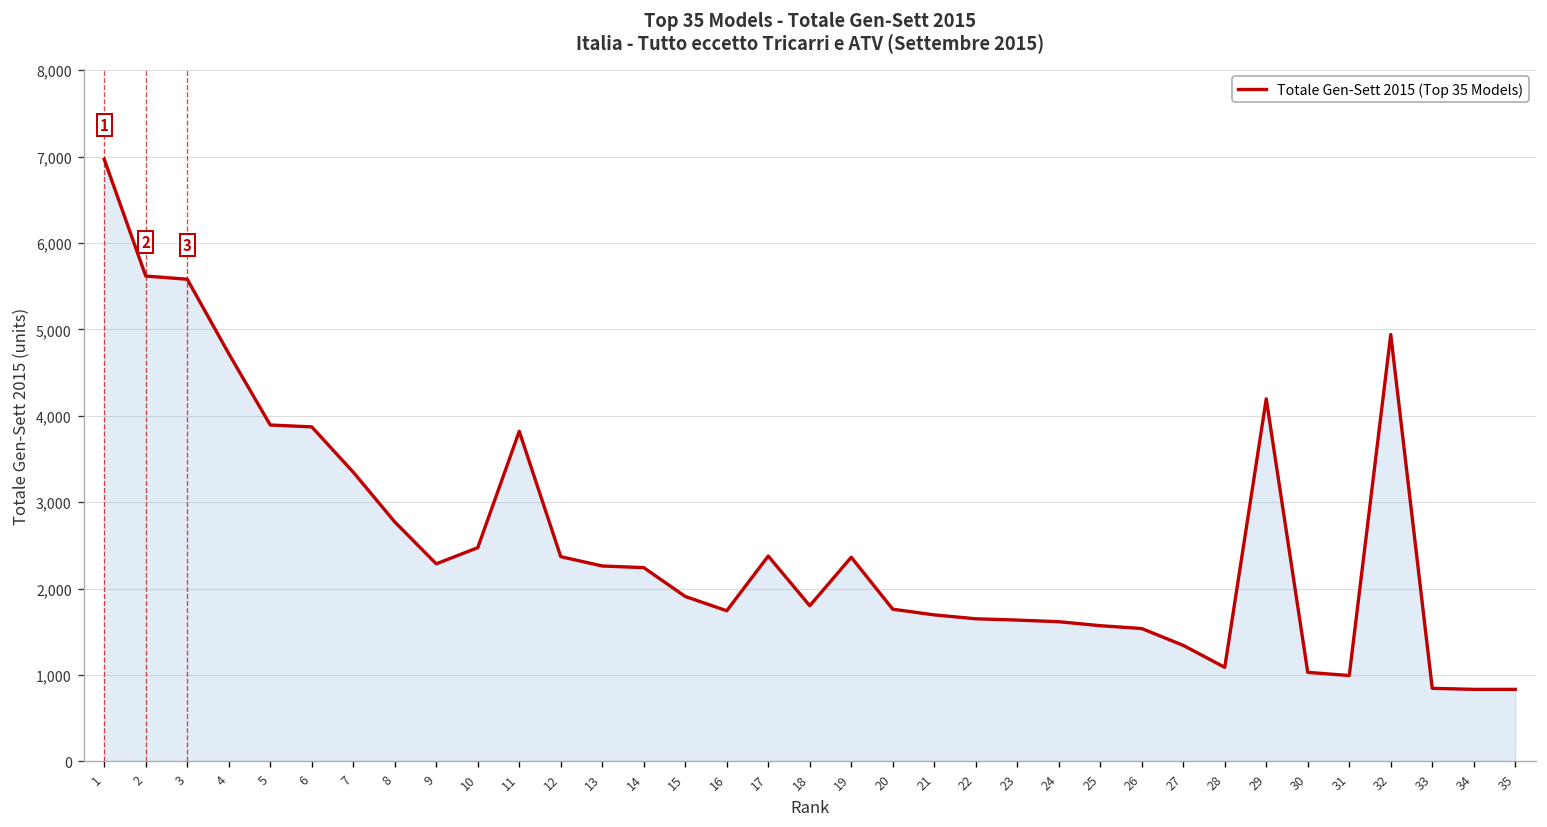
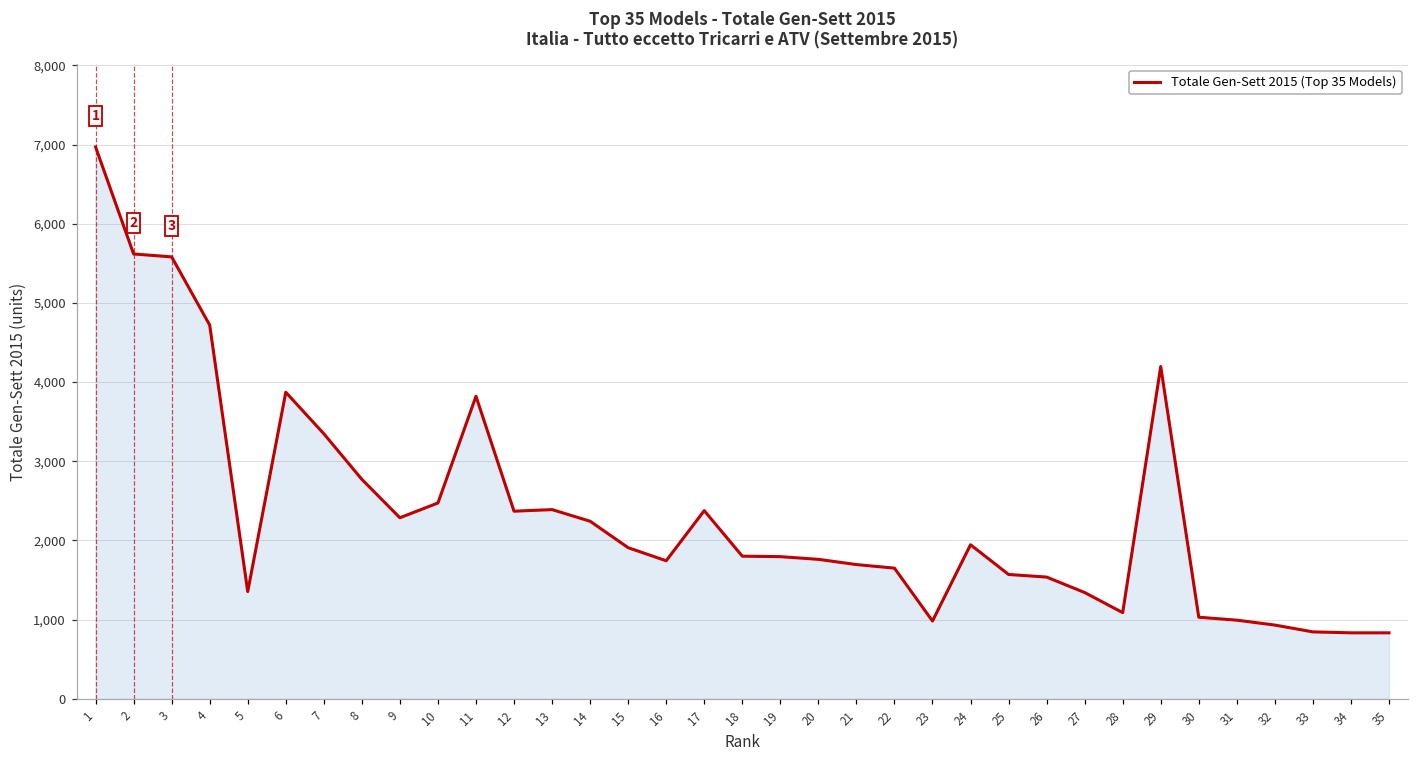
5: 3,900 -> 1,400
13: 2,300 -> 2,400
19: 2,400 -> 1,800
23: 1,600 -> 1,000
24: 1,600 -> 1,900
32: 4,900 -> 900
